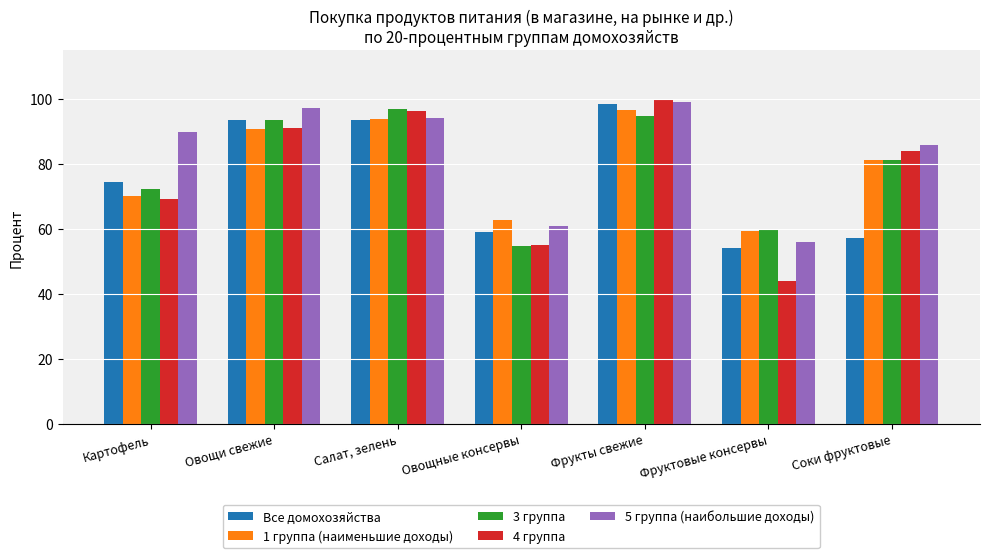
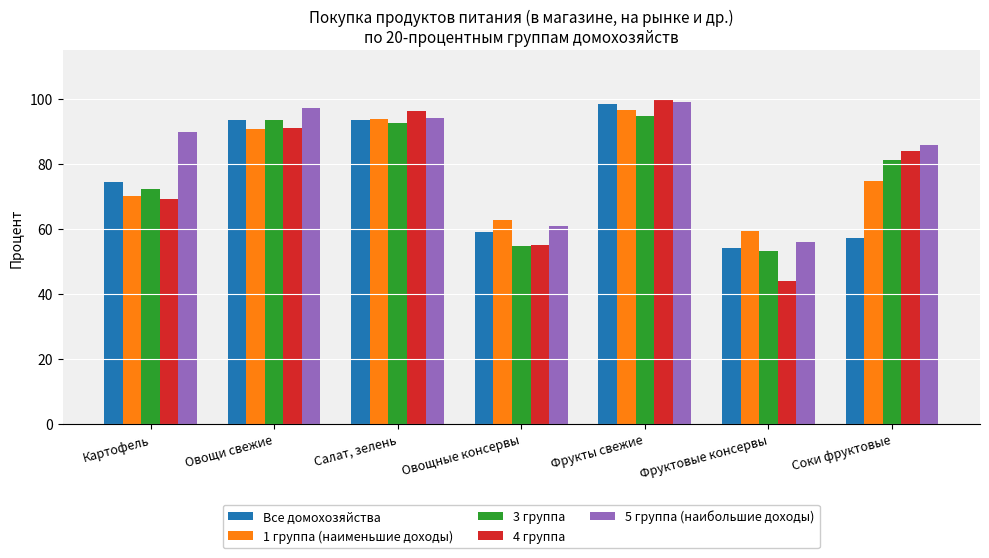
3 группа, Салат, зелень: 97 -> 93
3 группа, Фруктовые консервы: 60 -> 53
1 группа (наименьшие доходы), Соки фруктовые: 81 -> 75
